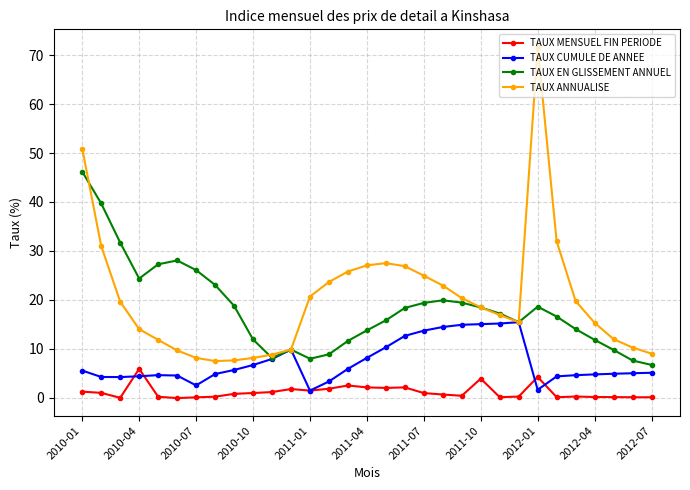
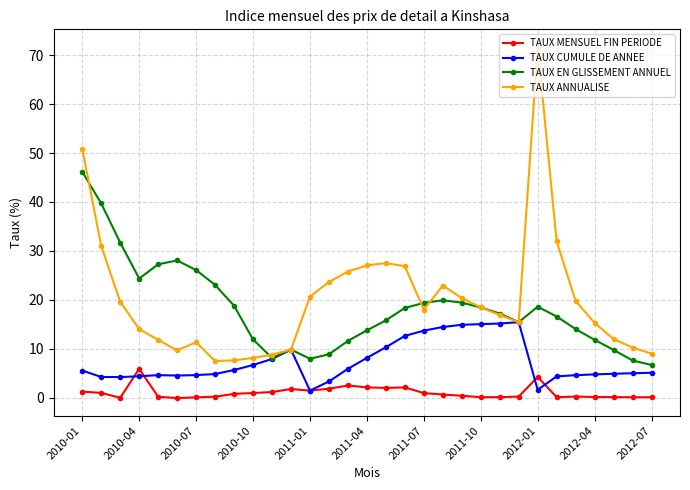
TAUX CUMULE DE ANNEE, 2010-07: 3 -> 5
TAUX ANNUALISE, 2010-07: 8 -> 11
TAUX ANNUALISE, 2011-07: 25 -> 18
TAUX MENSUEL FIN PERIODE, 2011-10: 4 -> 0
